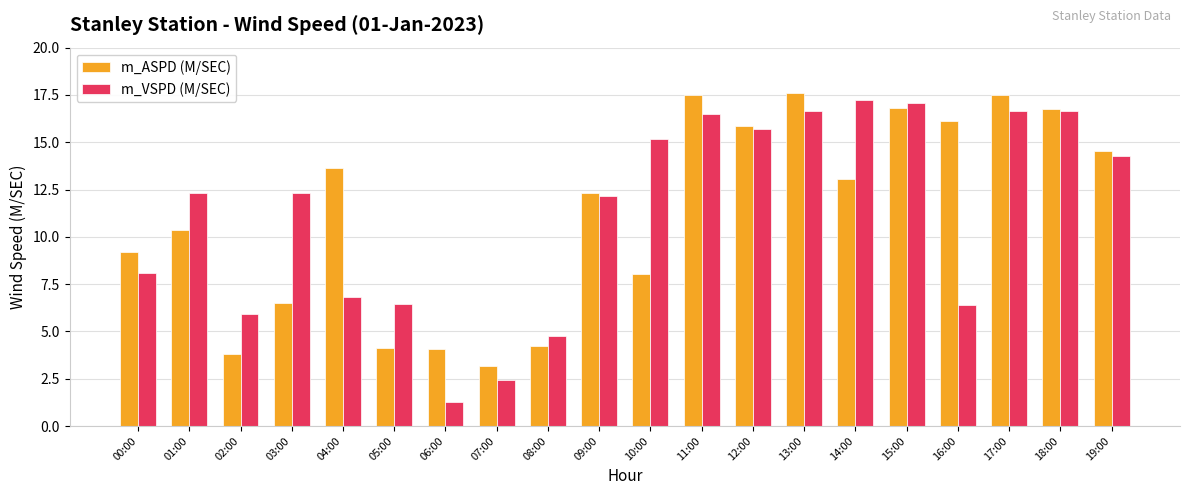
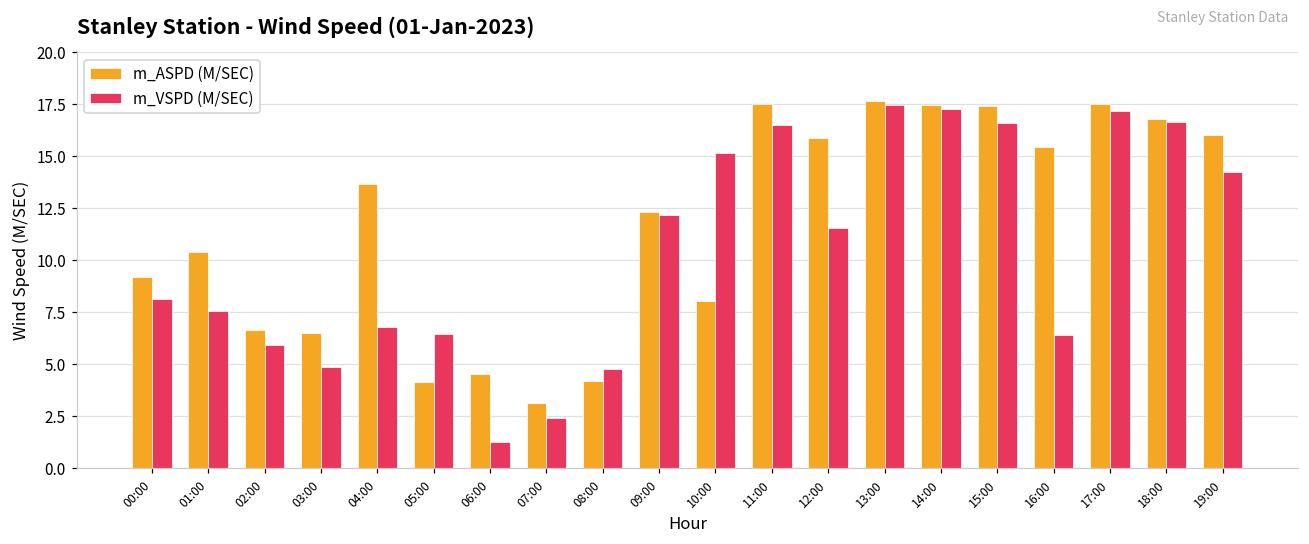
m_VSPD (M/SEC), 01:00: 12.3 -> 7.5
m_ASPD (M/SEC), 02:00: 3.8 -> 6.6
m_VSPD (M/SEC), 03:00: 12.3 -> 4.9
m_ASPD (M/SEC), 06:00: 4.1 -> 4.5
m_VSPD (M/SEC), 12:00: 15.7 -> 11.6
m_VSPD (M/SEC), 13:00: 16.7 -> 17.4
m_ASPD (M/SEC), 14:00: 13.0 -> 17.5
m_ASPD (M/SEC), 15:00: 16.8 -> 17.4
m_VSPD (M/SEC), 15:00: 17.1 -> 16.6
m_ASPD (M/SEC), 16:00: 16.1 -> 15.4
m_VSPD (M/SEC), 17:00: 16.6 -> 17.2
m_ASPD (M/SEC), 19:00: 14.5 -> 16.0
